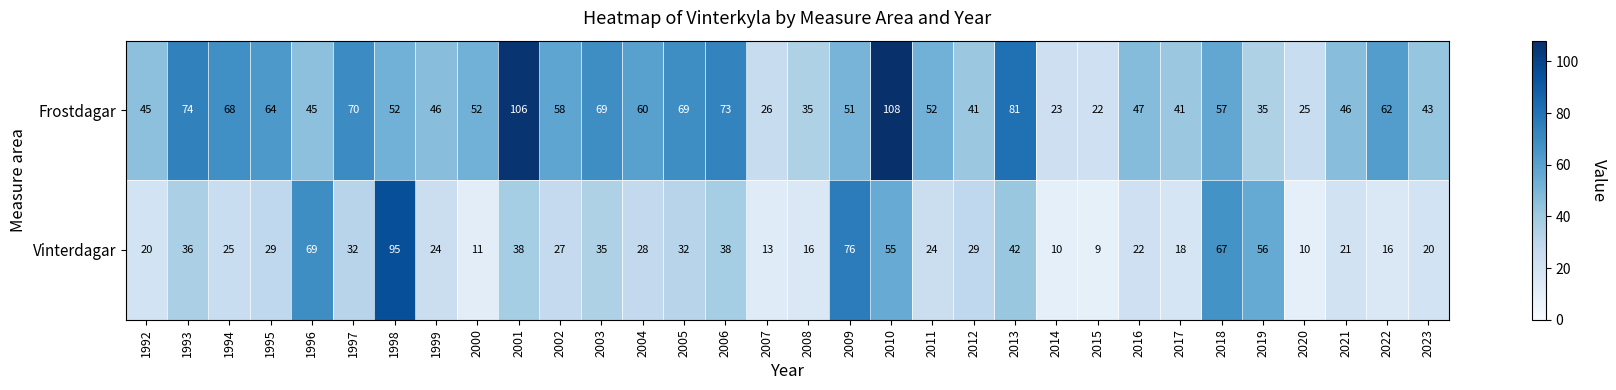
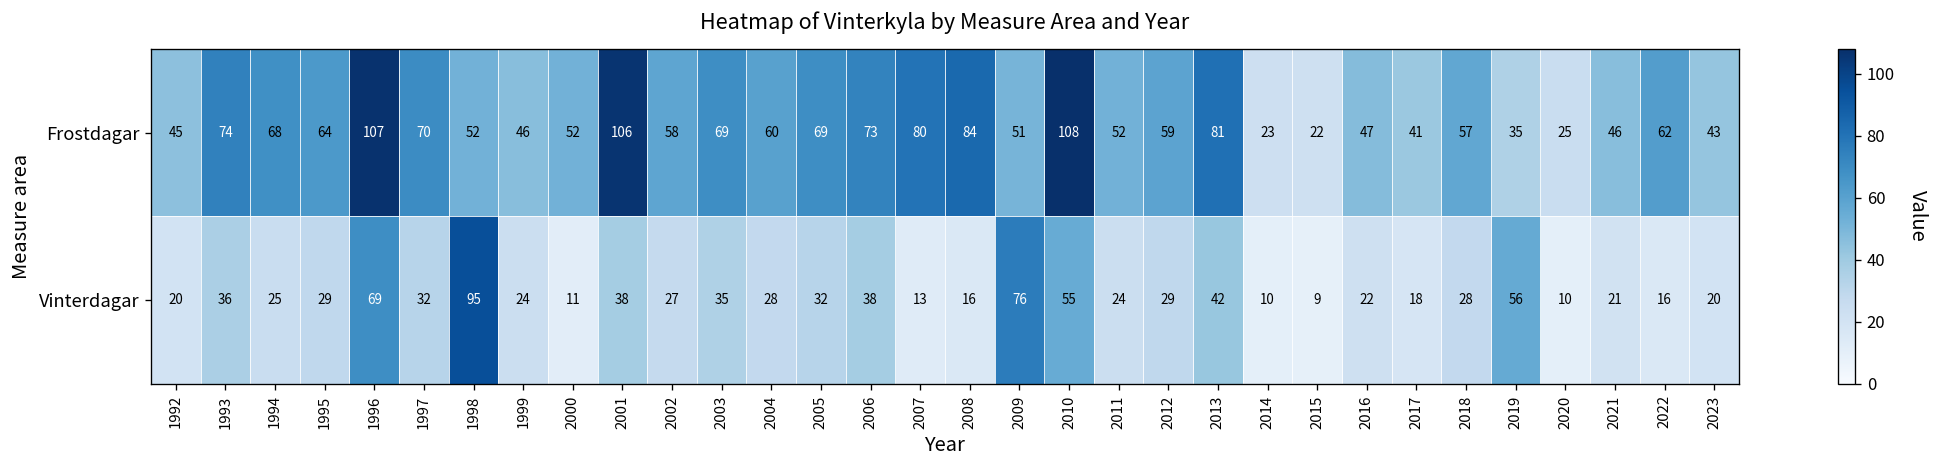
Frostdagar, 1996: 45 -> 107
Frostdagar, 2007: 26 -> 80
Frostdagar, 2008: 35 -> 84
Frostdagar, 2012: 41 -> 59
Vinterdagar, 2018: 67 -> 28
